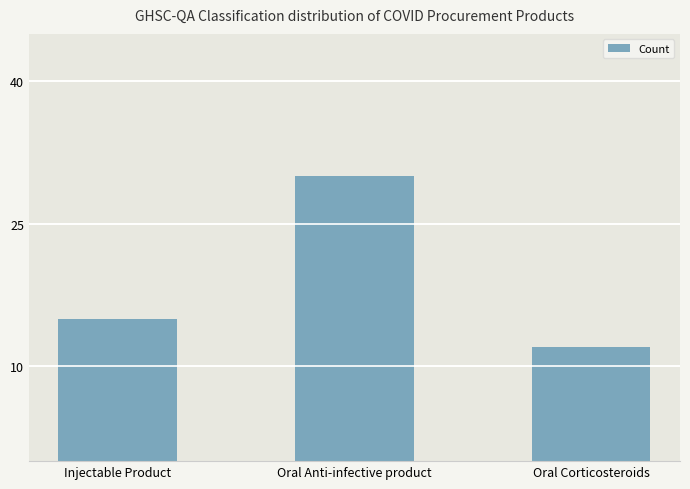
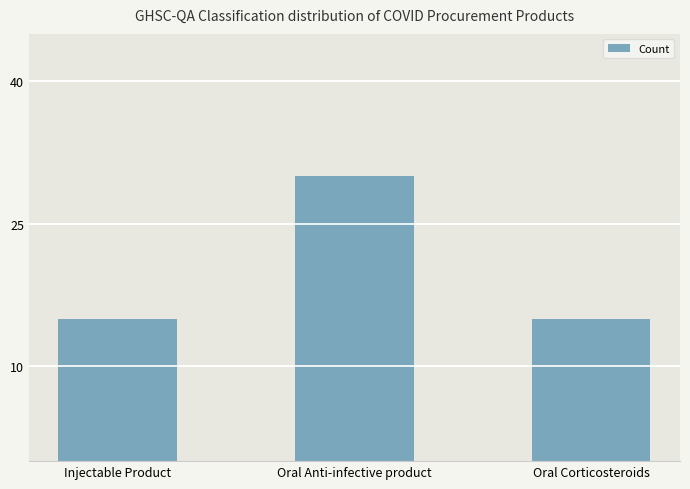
Oral Corticosteroids: 12 -> 15
